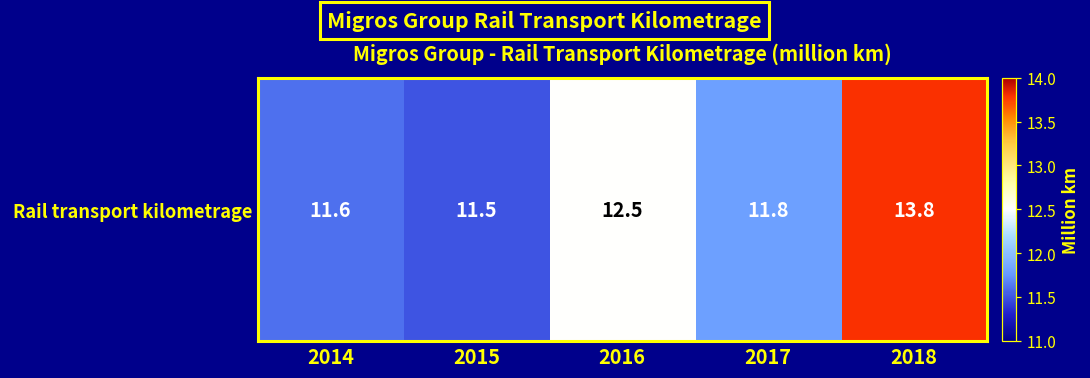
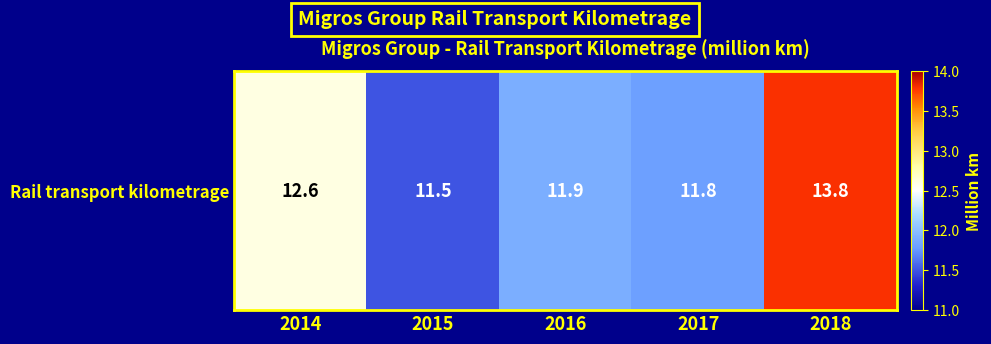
Rail transport kilometrage, 2014: 11.6 -> 12.6
Rail transport kilometrage, 2016: 12.5 -> 11.9
